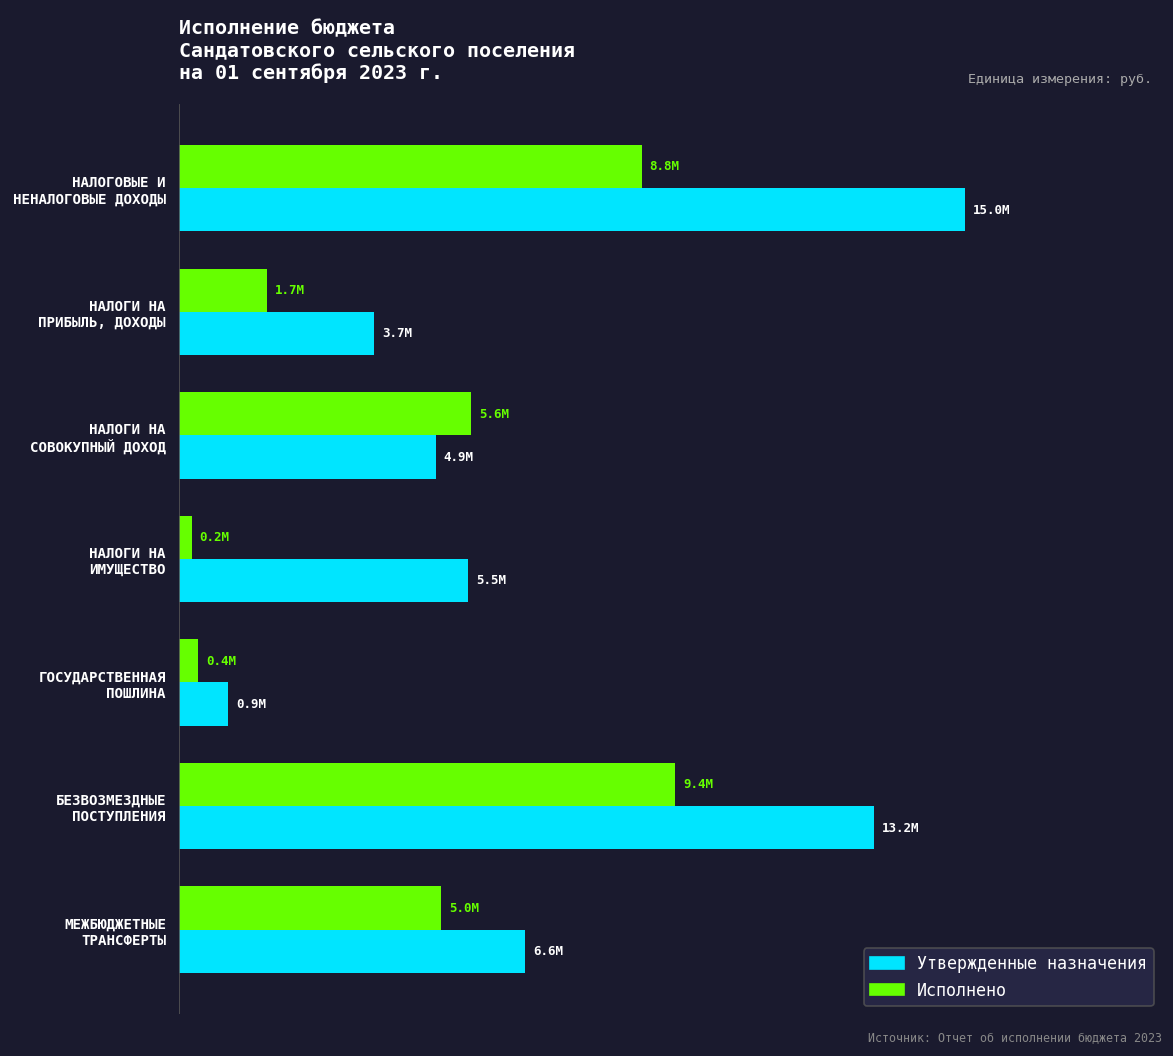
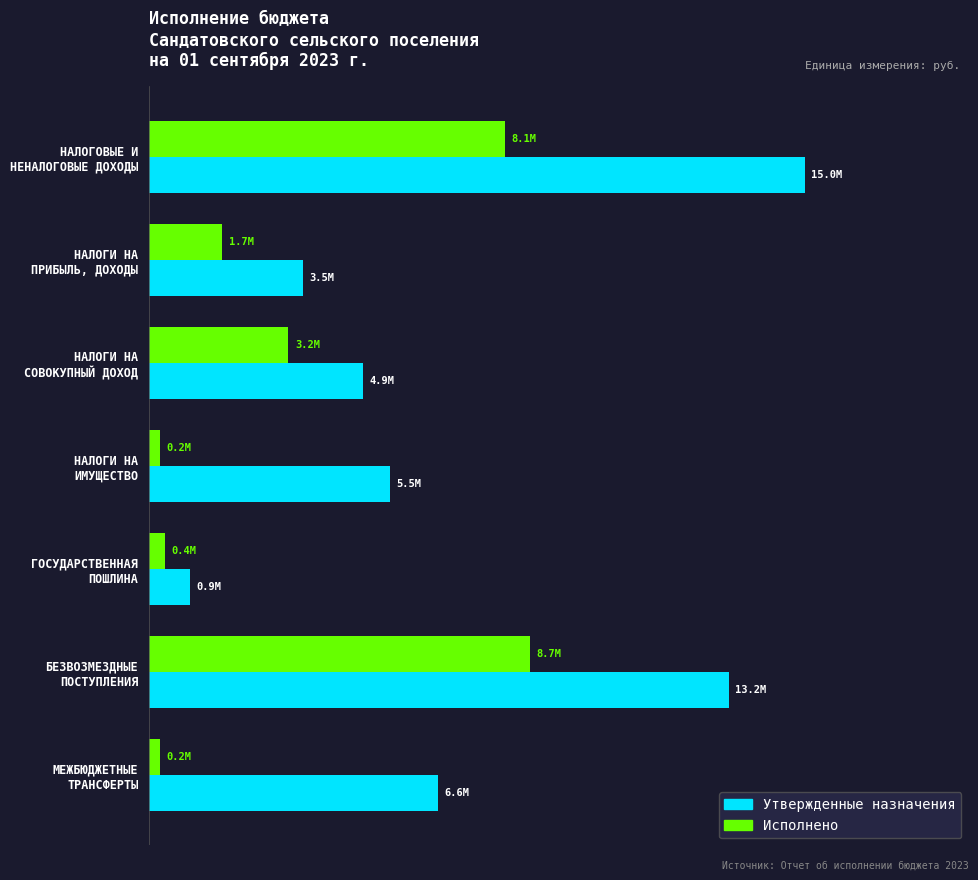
Исполнено, НАЛОГОВЫЕ И НЕНАЛОГОВЫЕ ДОХОДЫ: 8.8M -> 8.1M
Утвержденные назначения, НАЛОГИ НА ПРИБЫЛЬ, ДОХОДЫ: 3.7M -> 3.5M
Исполнено, НАЛОГИ НА СОВОКУПНЫЙ ДОХОД: 5.6M -> 3.2M
Исполнено, БЕЗВОЗМЕЗДНЫЕ ПОСТУПЛЕНИЯ: 9.4M -> 8.7M
Исполнено, МЕЖБЮДЖЕТНЫЕ ТРАНСФЕРТЫ: 5.0M -> 0.2M
